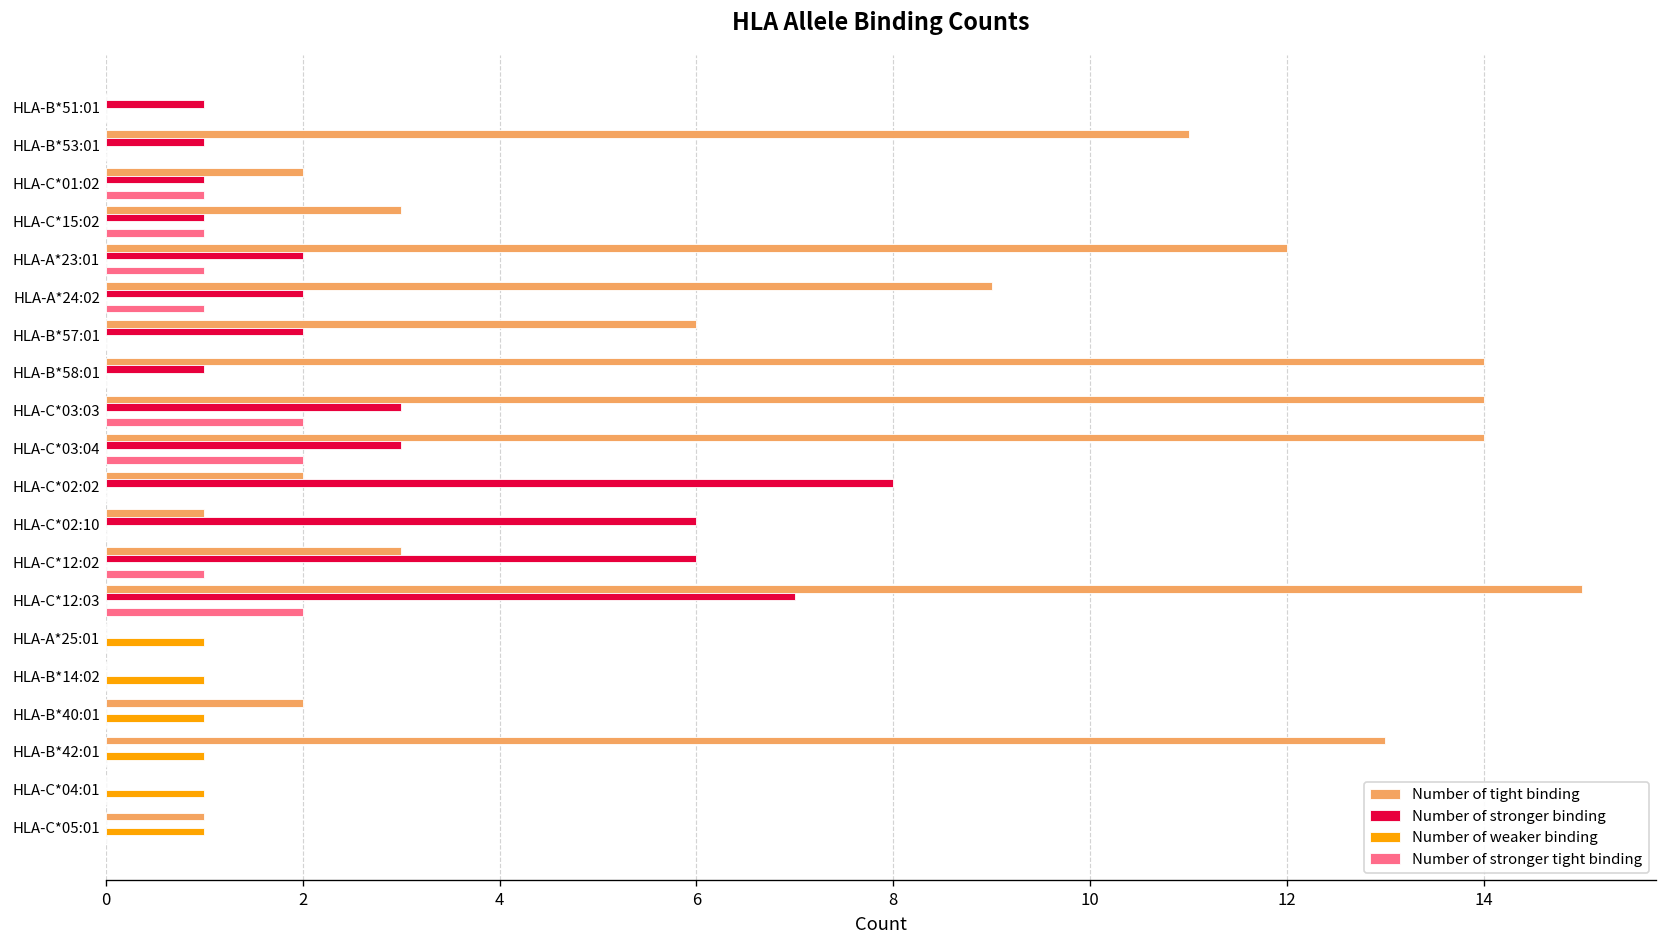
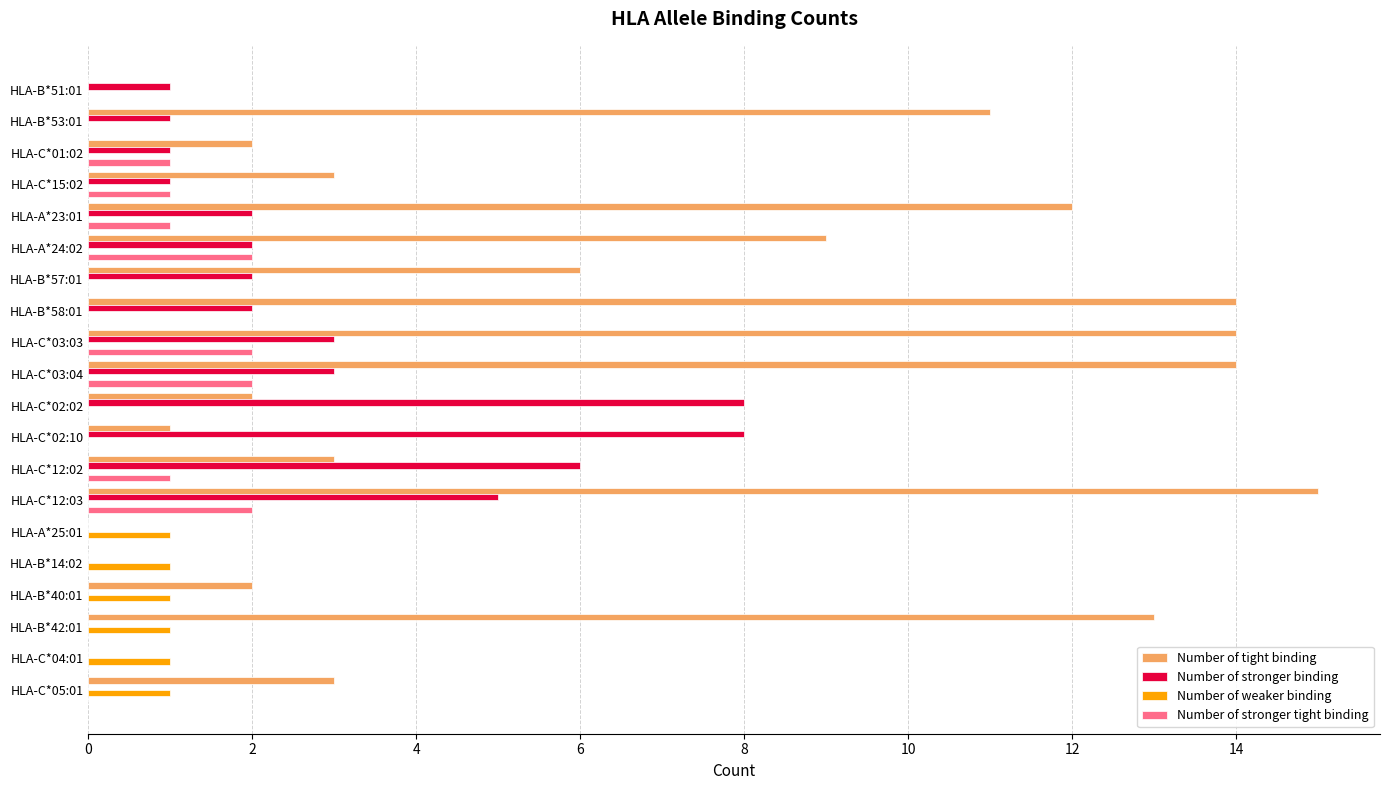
Number of stronger tight binding, HLA-A*24:02: 1 -> 2
Number of stronger binding, HLA-B*58:01: 1 -> 2
Number of stronger binding, HLA-C*02:10: 6 -> 8
Number of stronger binding, HLA-C*12:03: 7 -> 5
Number of tight binding, HLA-C*05:01: 1 -> 3
